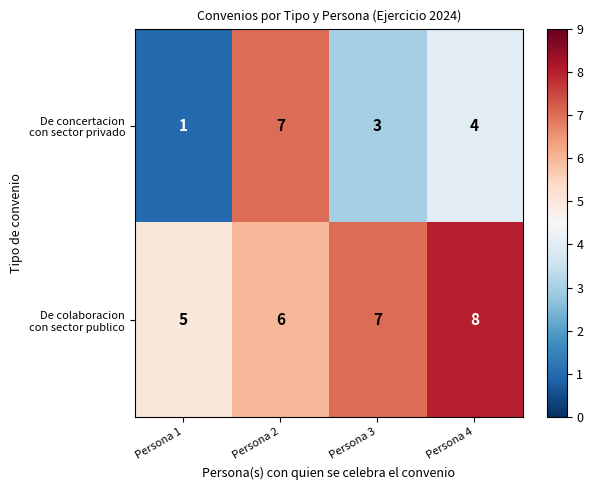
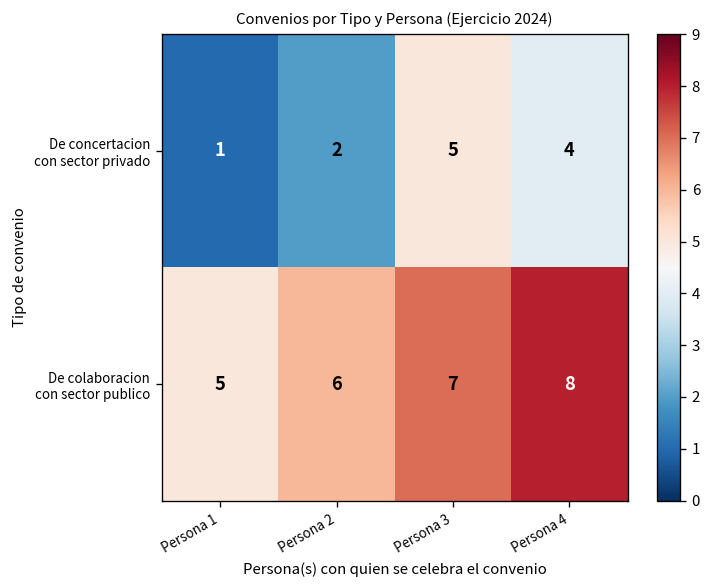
De concertacion con sector privado, Persona 2: 7 -> 2
De concertacion con sector privado, Persona 3: 3 -> 5
